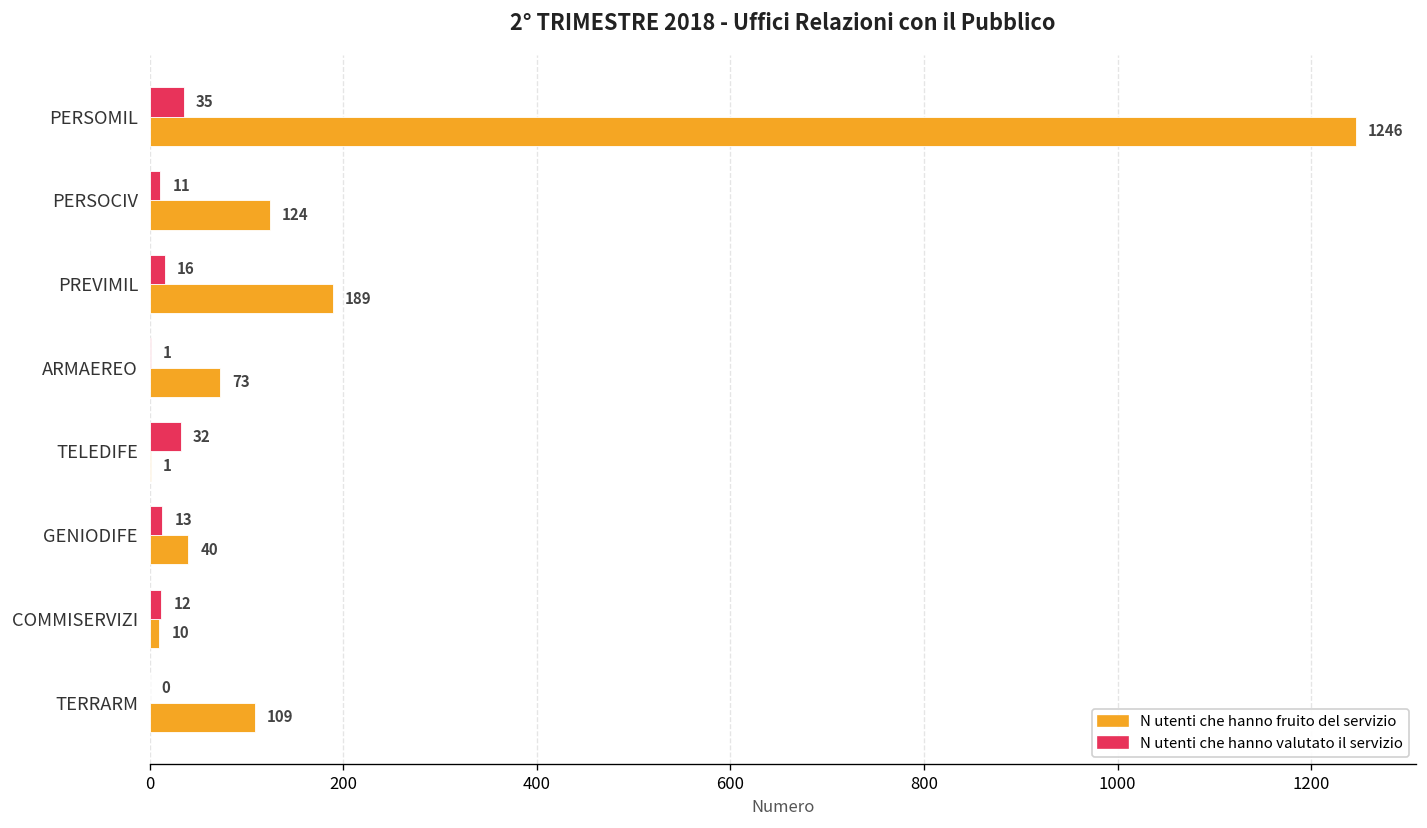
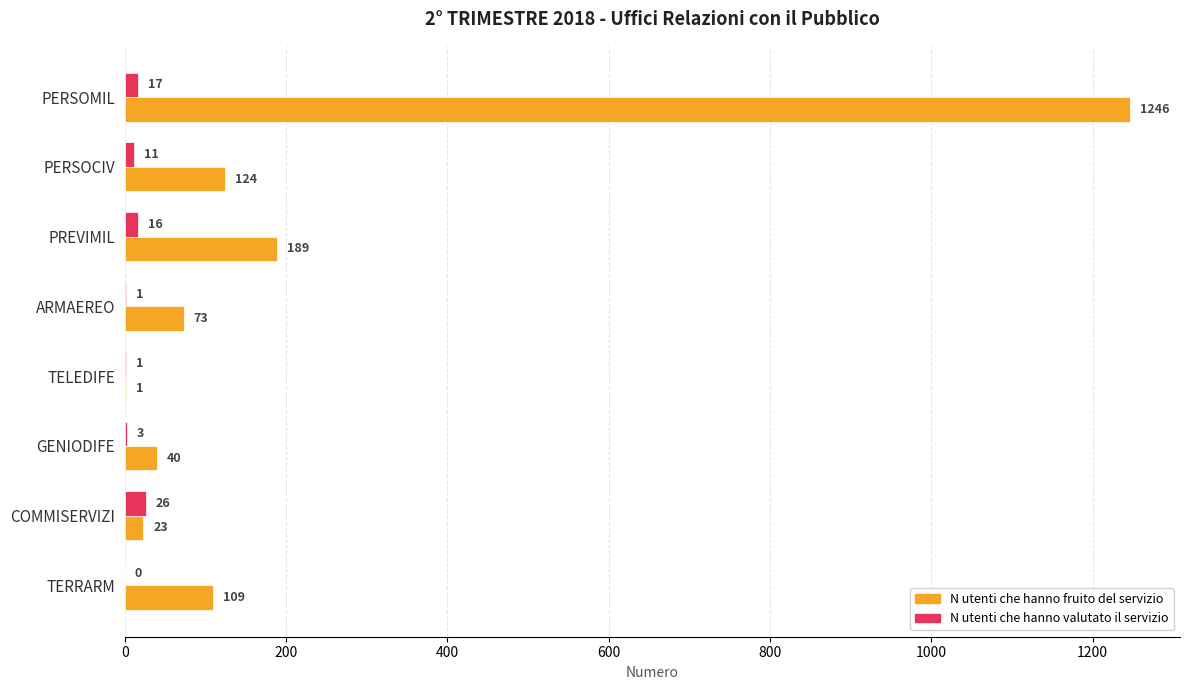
N utenti che hanno valutato il servizio, PERSOMIL: 35 -> 17
N utenti che hanno valutato il servizio, TELEDIFE: 32 -> 1
N utenti che hanno valutato il servizio, GENIODIFE: 13 -> 3
N utenti che hanno valutato il servizio, COMMISERVIZI: 12 -> 26
N utenti che hanno fruito del servizio, COMMISERVIZI: 10 -> 23
